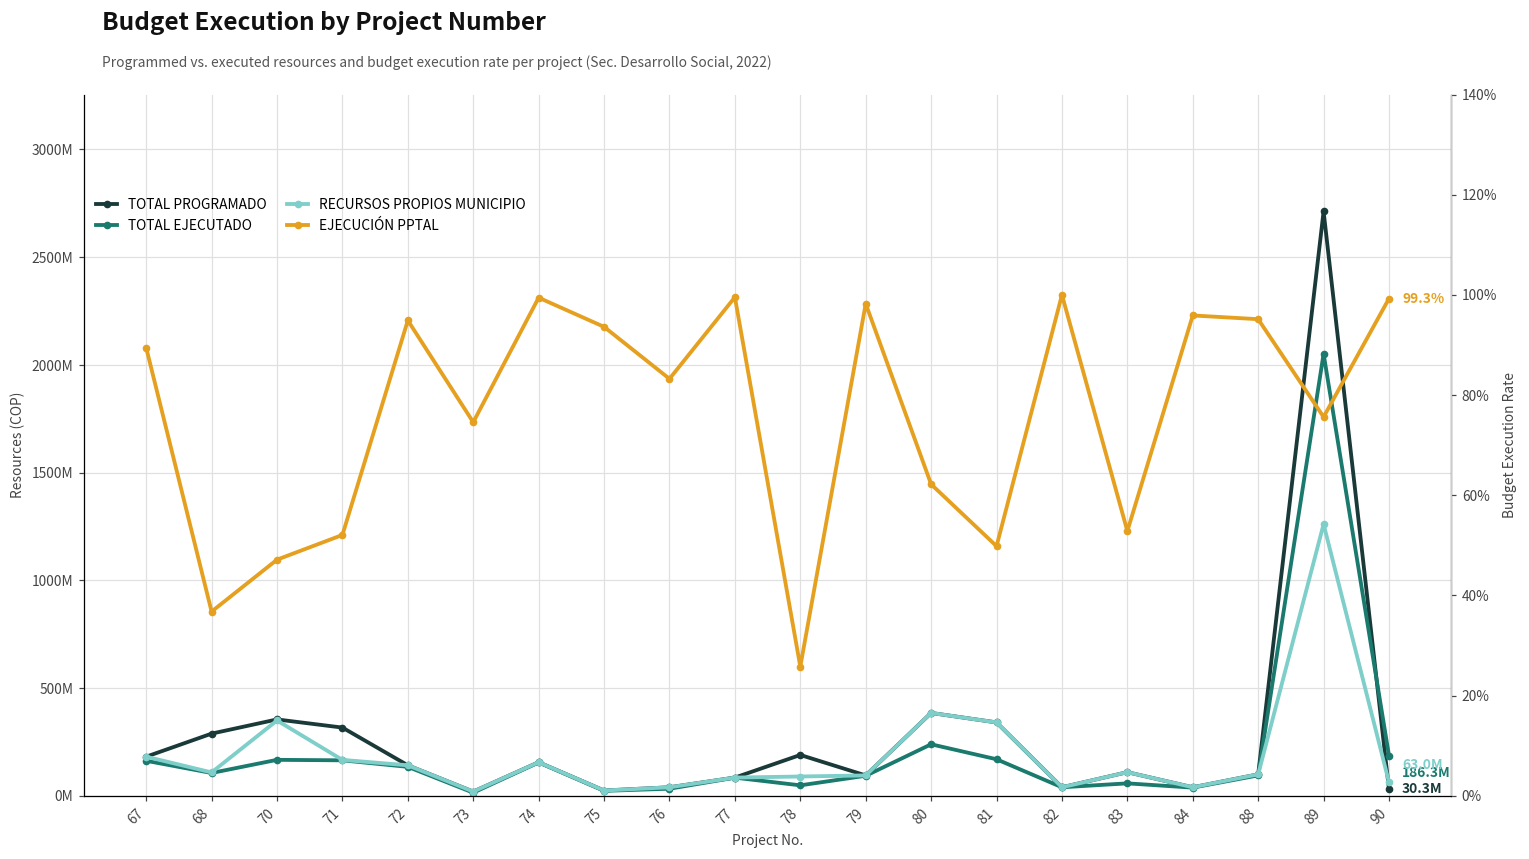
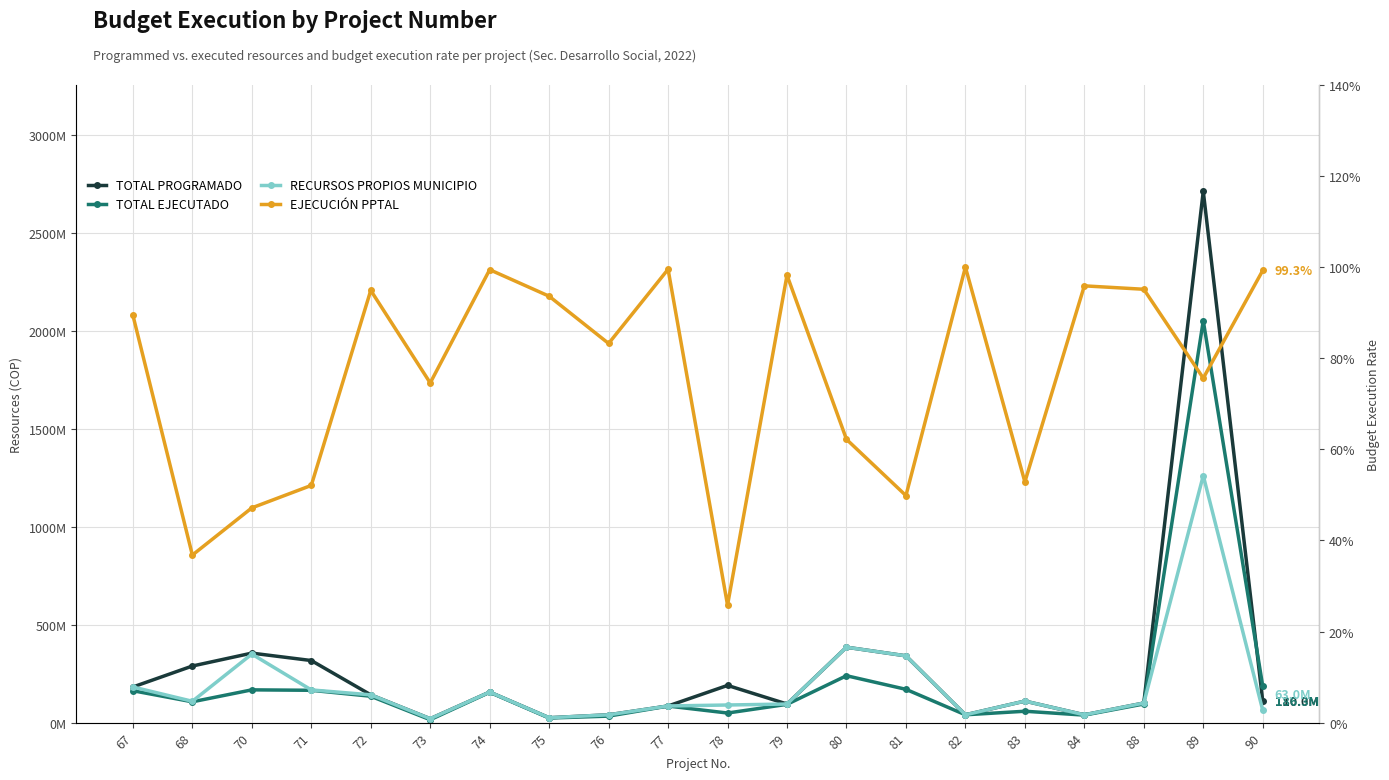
TOTAL PROGRAMADO, 90: 30.3M -> 110.0M
